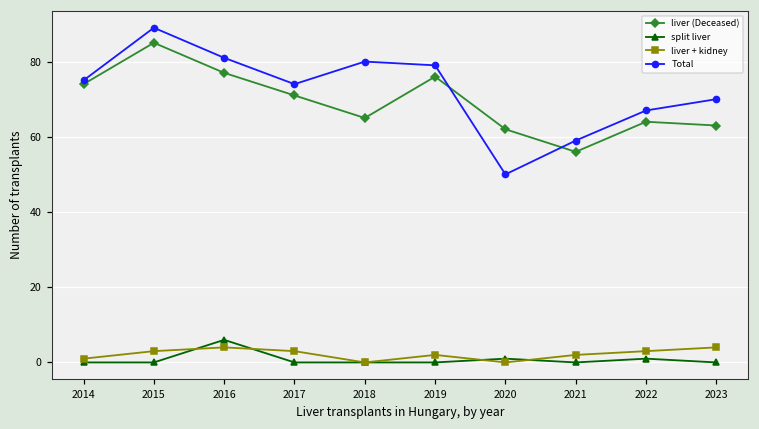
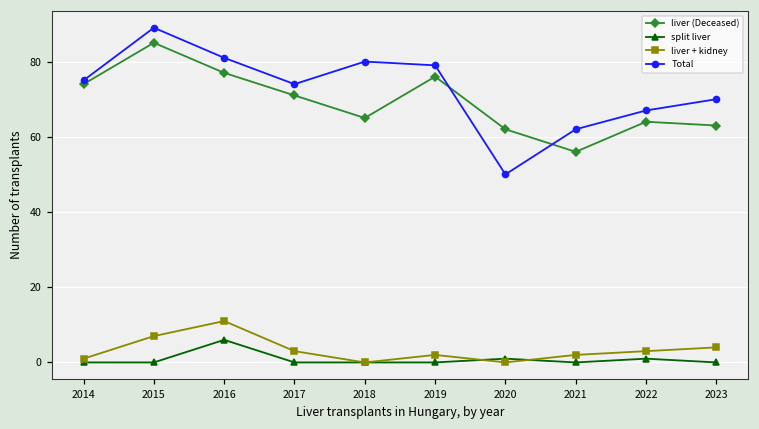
liver + kidney, 2015: 3 -> 7
liver + kidney, 2016: 4 -> 11
Total, 2021: 59 -> 62
